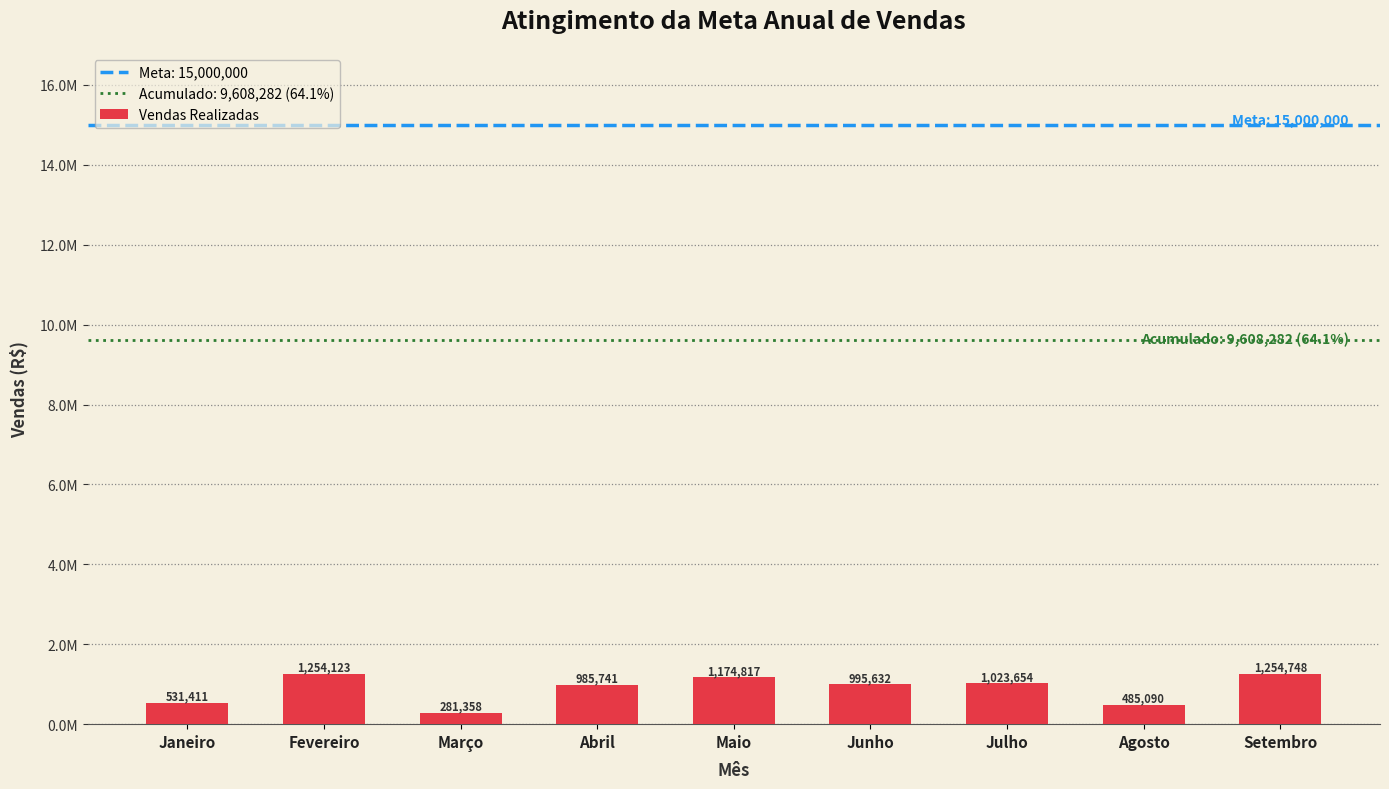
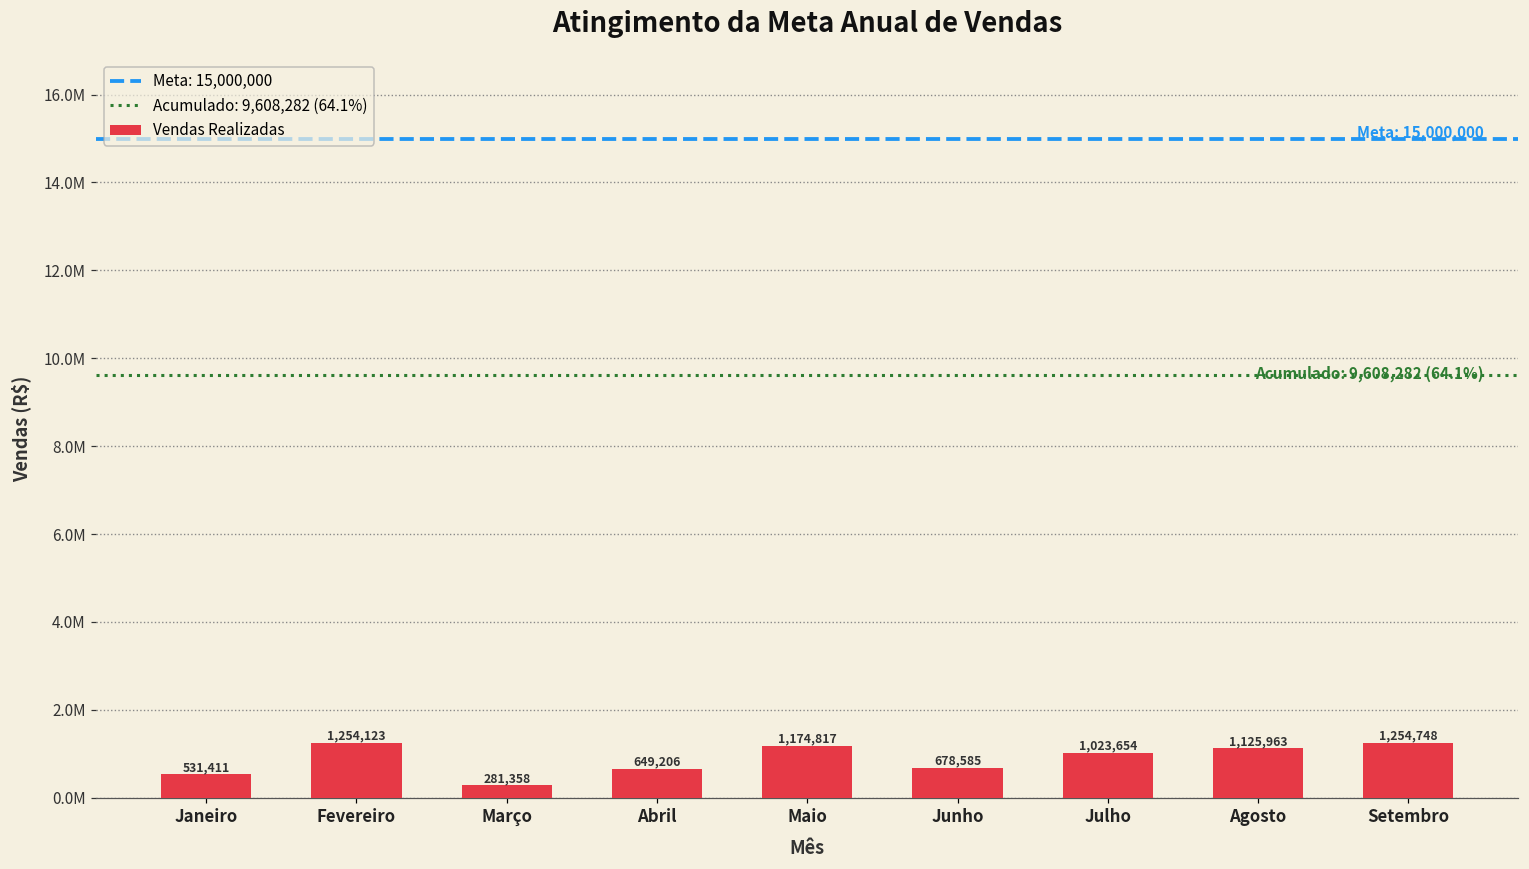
Abril: 985,741 -> 649,206
Junho: 995,632 -> 678,585
Agosto: 485,090 -> 1,125,963
